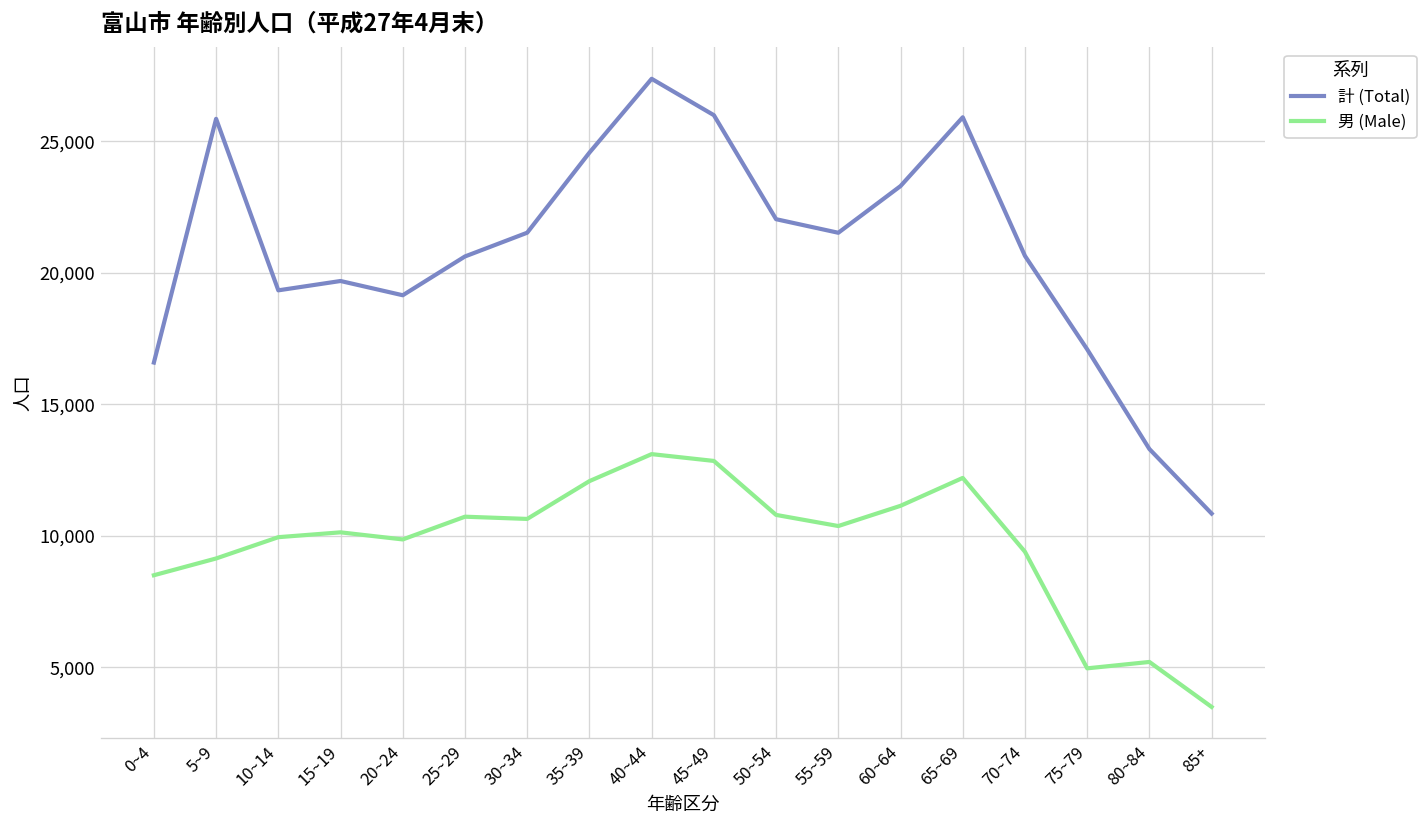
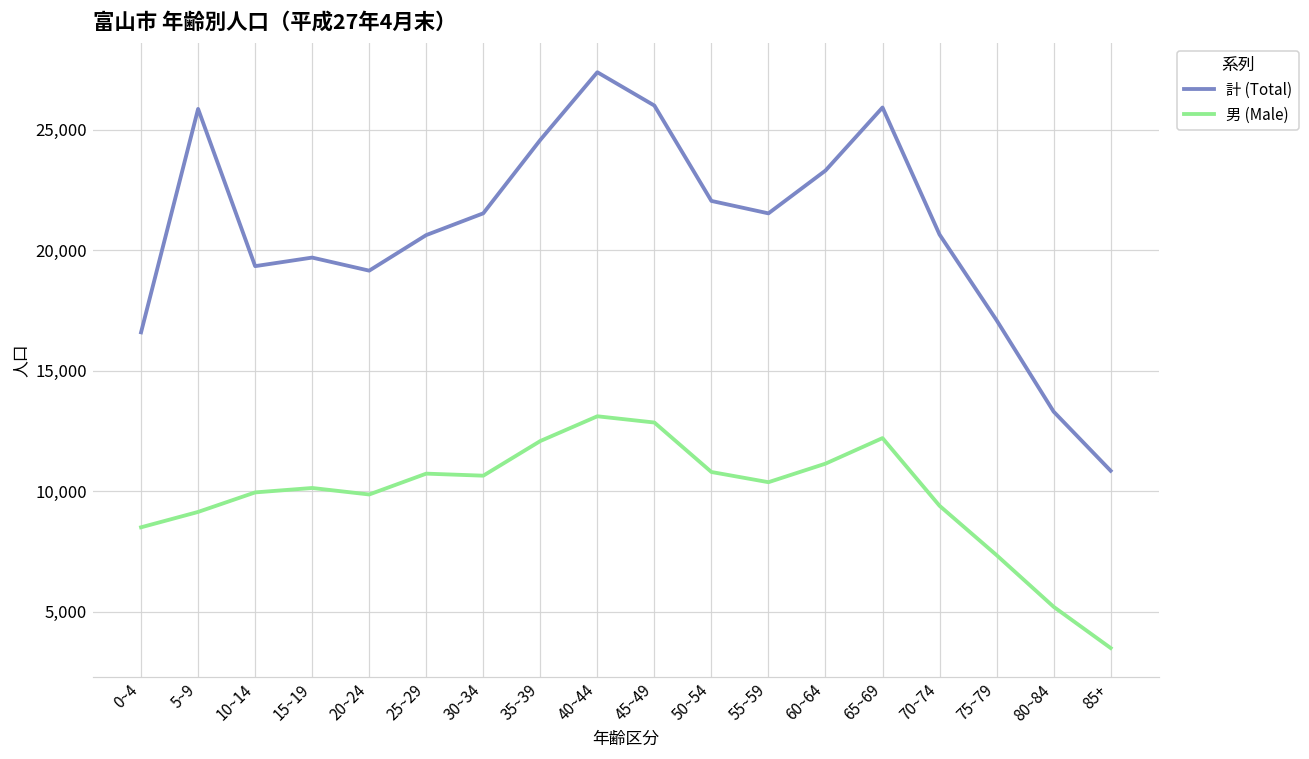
男 (Male), 75~79: 5,000 -> 7,300
